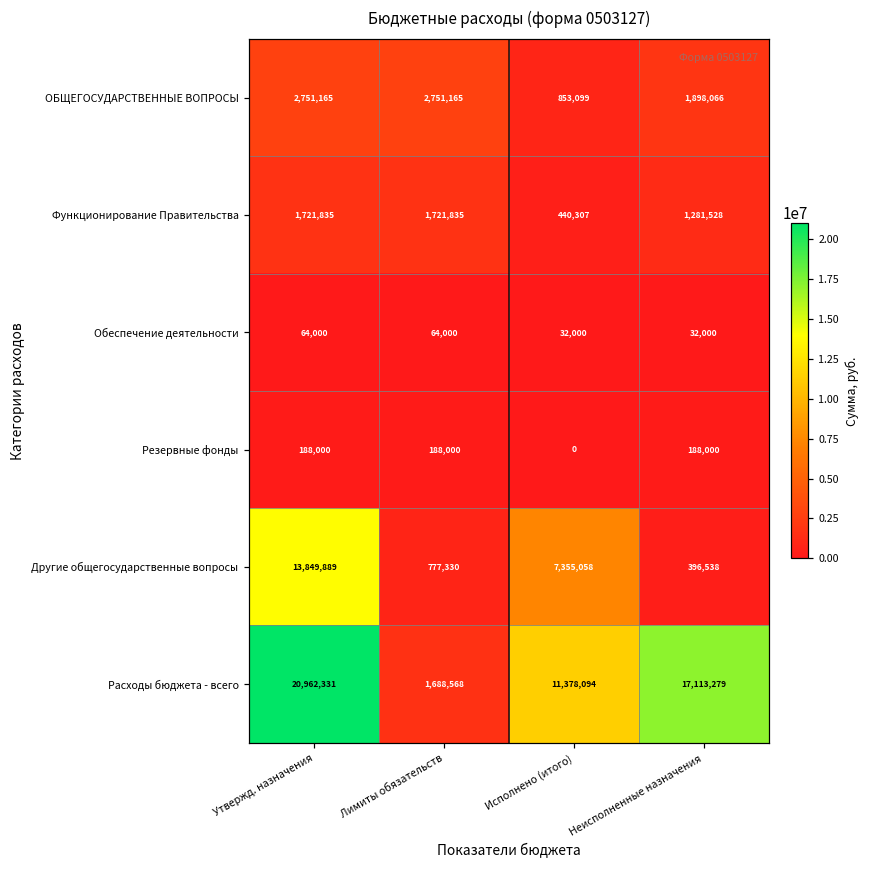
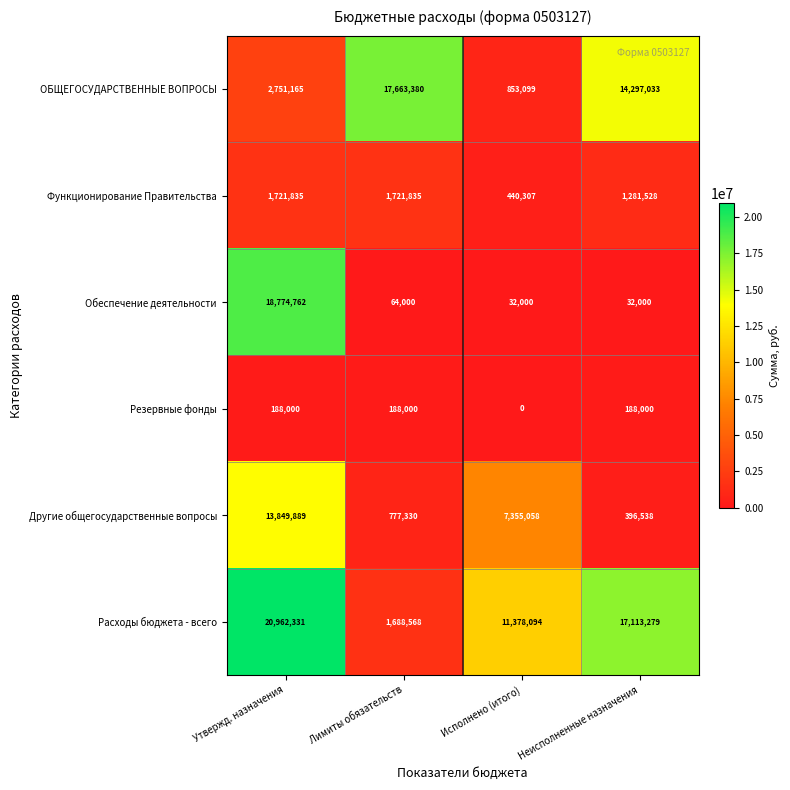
ОБЩЕГОСУДАРСТВЕННЫЕ ВОПРОСЫ, Лимиты обязательств: 2,751,165 -> 17,663,380
ОБЩЕГОСУДАРСТВЕННЫЕ ВОПРОСЫ, Неисполненные назначения: 1,898,066 -> 14,297,033
Обеспечение деятельности, Утвержд. назначения: 64,000 -> 18,774,762
